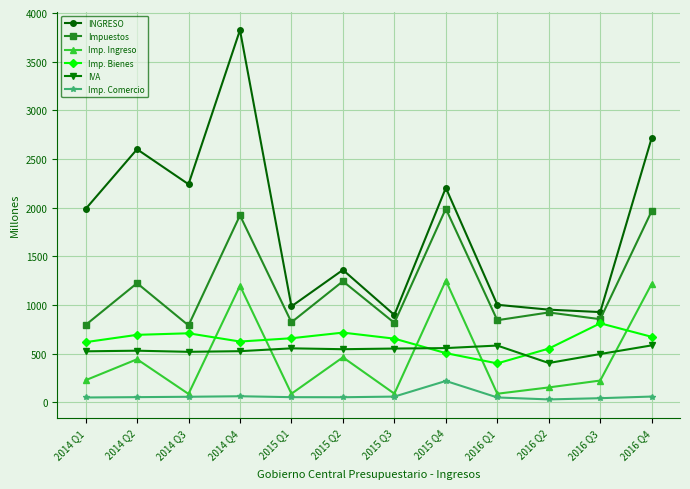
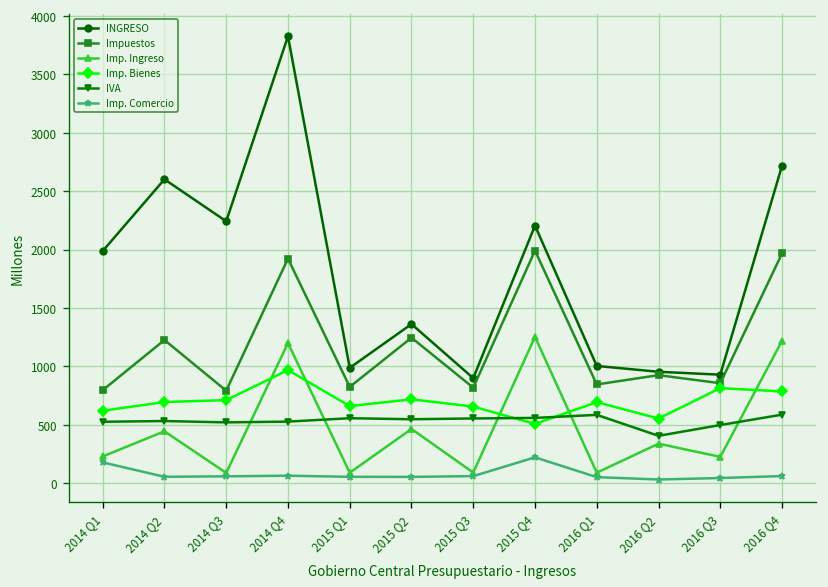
Imp. Comercio, 2014 Q1: 100 -> 200
Imp. Bienes, 2014 Q4: 600 -> 1000
Imp. Bienes, 2016 Q1: 400 -> 700
Imp. Ingreso, 2016 Q2: 200 -> 300
Imp. Bienes, 2016 Q4: 700 -> 800
